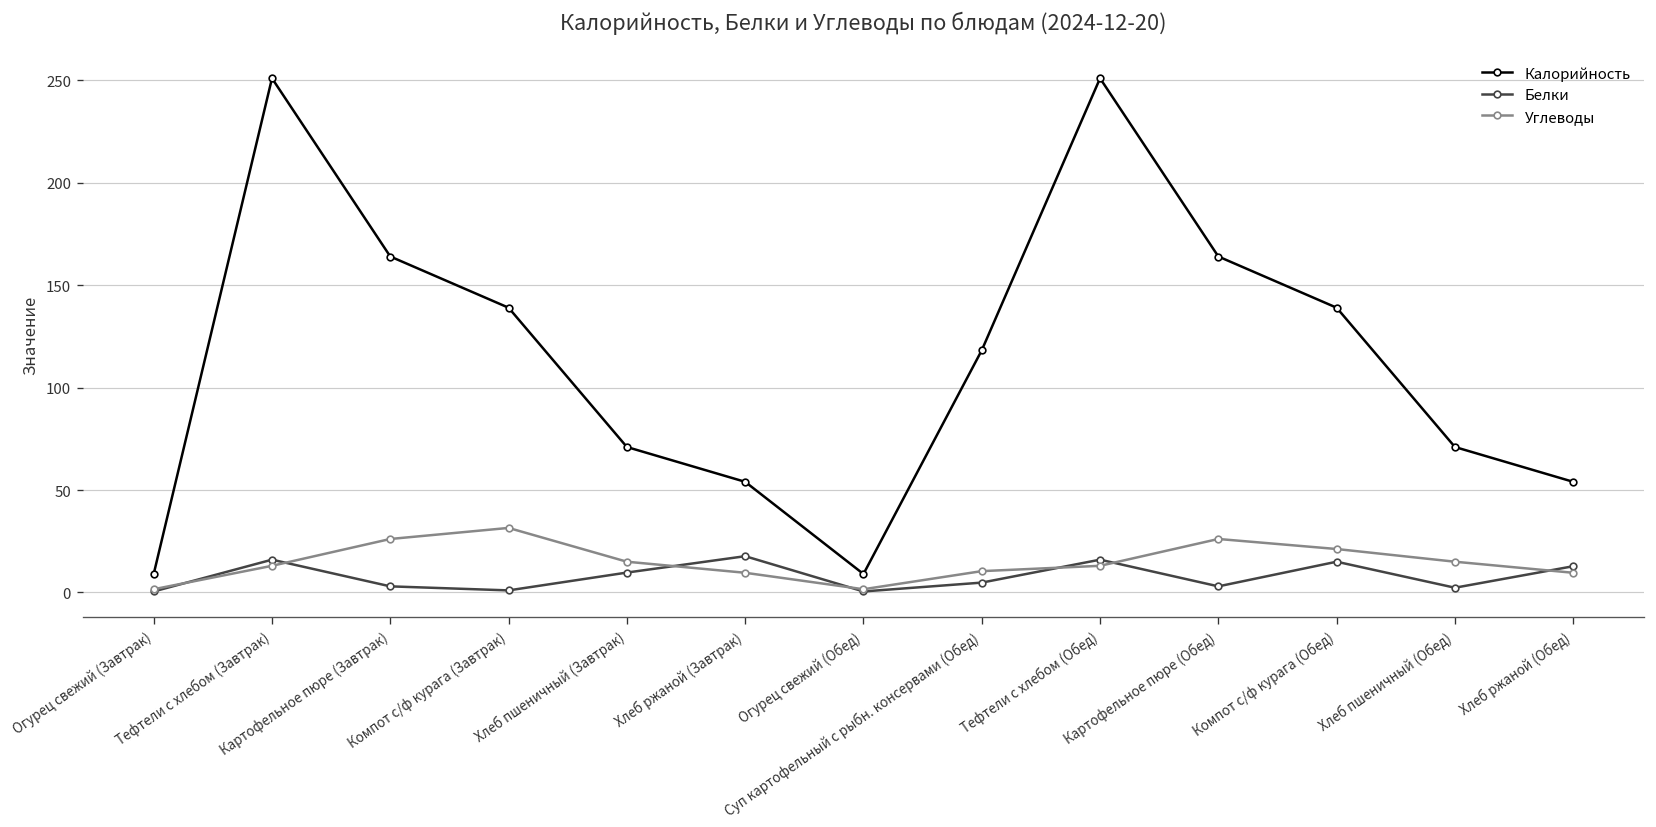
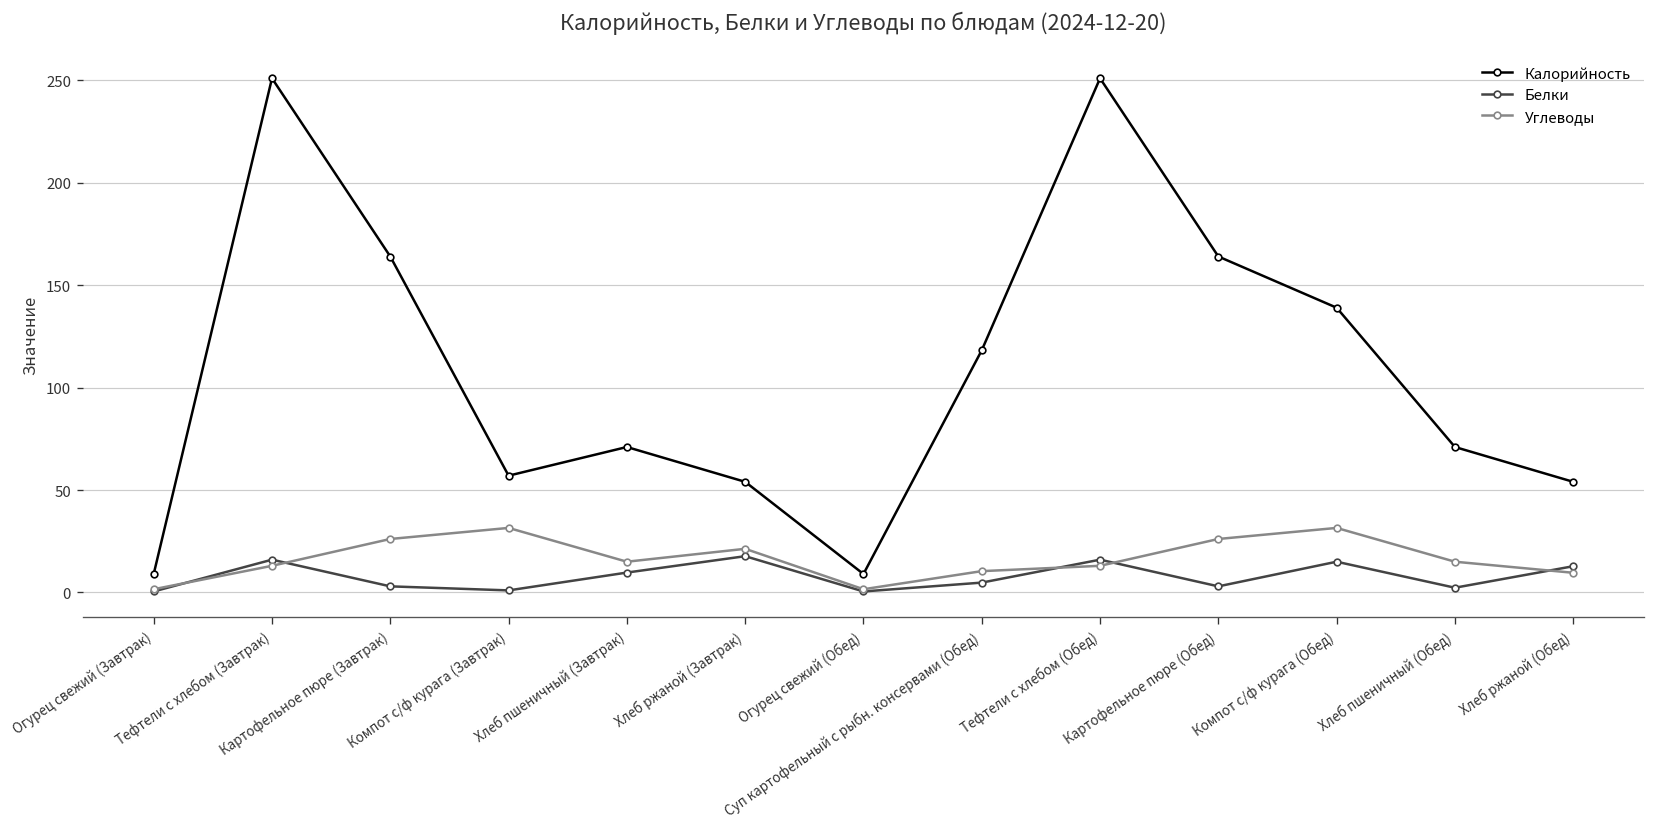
Калорийность, Компот с/ф курага (Завтрак): 139 -> 57
Углеводы, Хлеб ржаной (Завтрак): 10 -> 21
Углеводы, Компот с/ф курага (Обед): 21 -> 32
